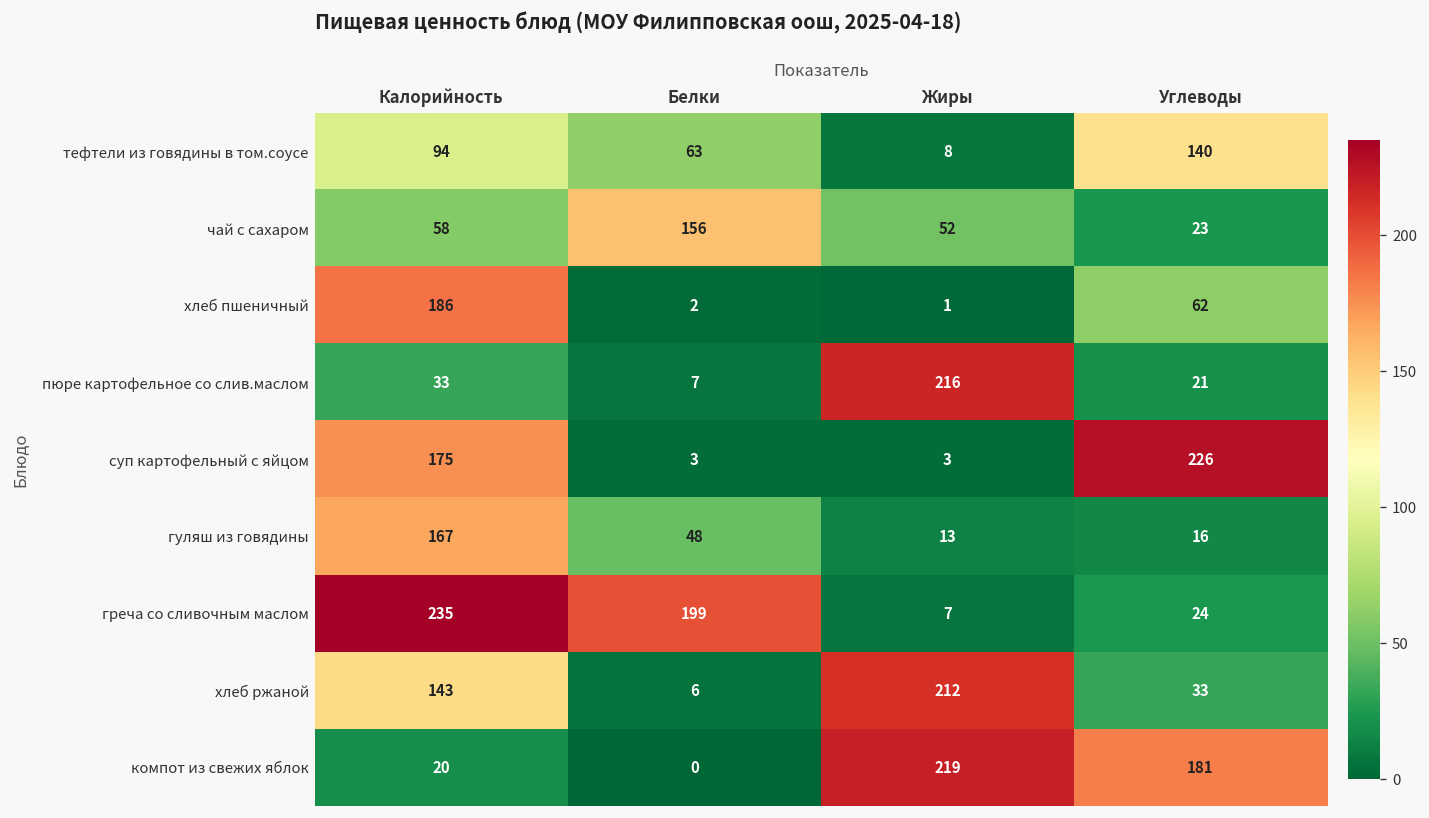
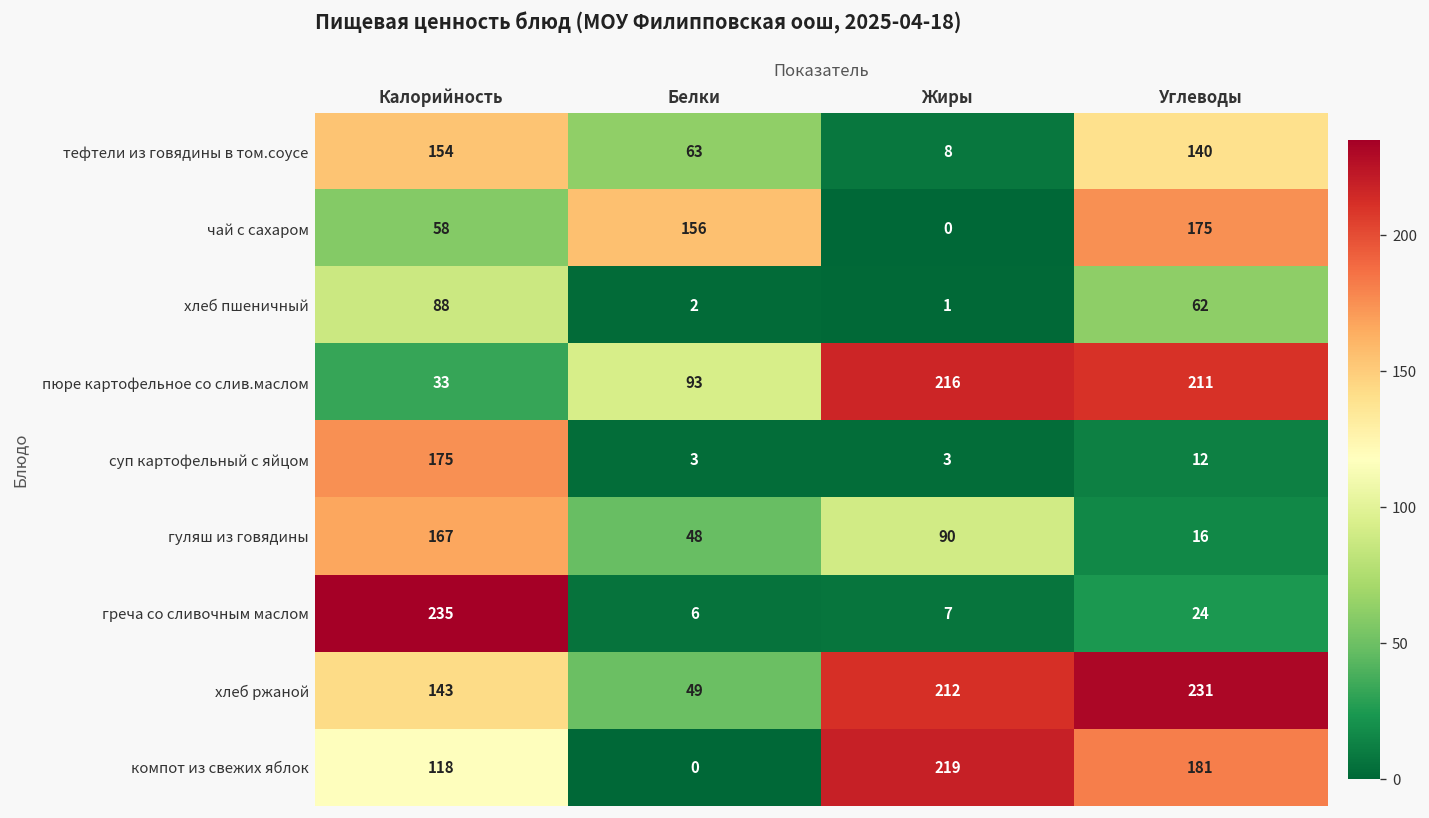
тефтели из говядины в том.соусе, Калорийность: 94 -> 154
чай с сахаром, Жиры: 52 -> 0
чай с сахаром, Углеводы: 23 -> 175
хлеб пшеничный, Калорийность: 186 -> 88
пюре картофельное со слив.маслом, Белки: 7 -> 93
пюре картофельное со слив.маслом, Углеводы: 21 -> 211
суп картофельный с яйцом, Углеводы: 226 -> 12
гуляш из говядины, Жиры: 13 -> 90
греча со сливочным маслом, Белки: 199 -> 6
хлеб ржаной, Белки: 6 -> 49
хлеб ржаной, Углеводы: 33 -> 231
компот из свежих яблок, Калорийность: 20 -> 118
